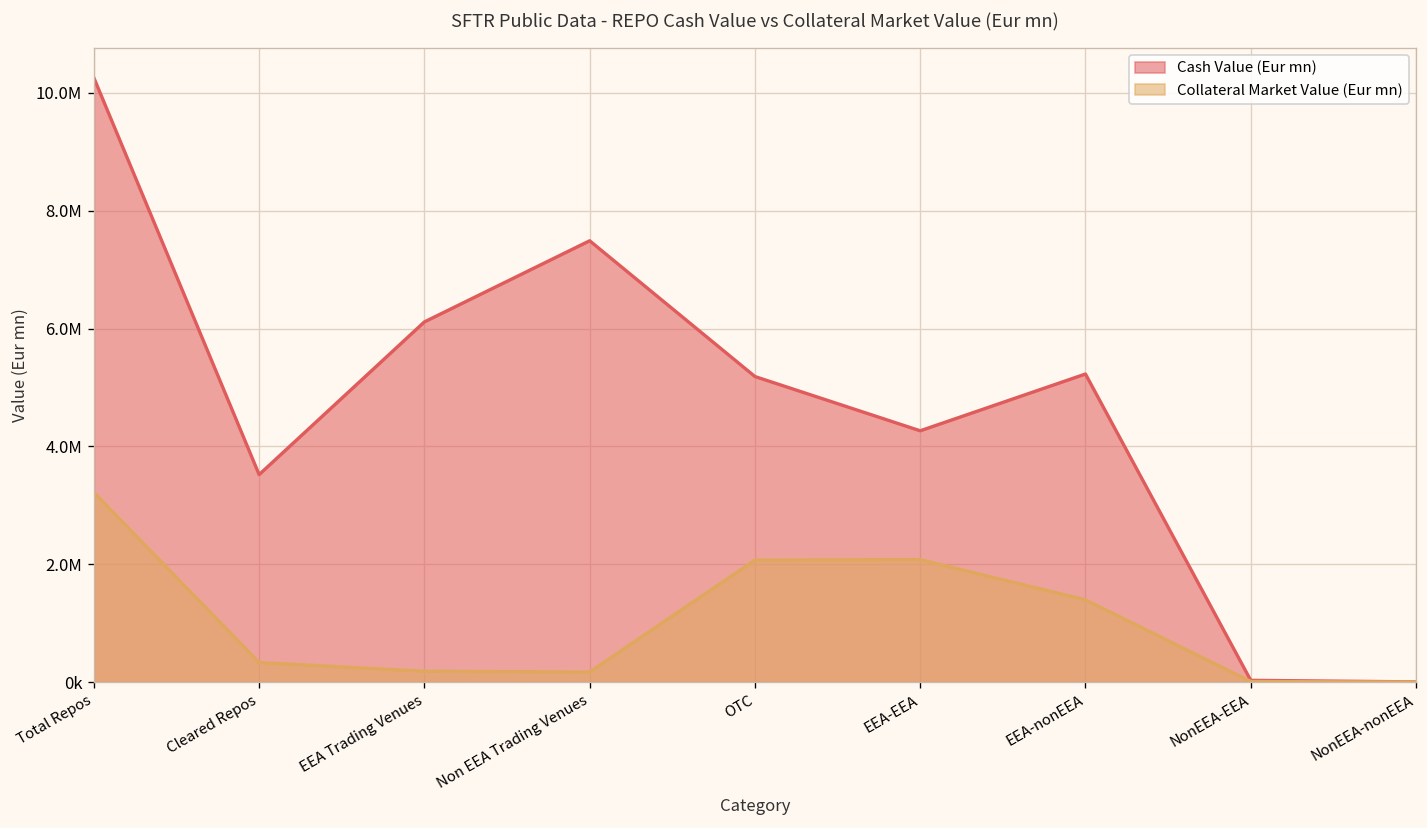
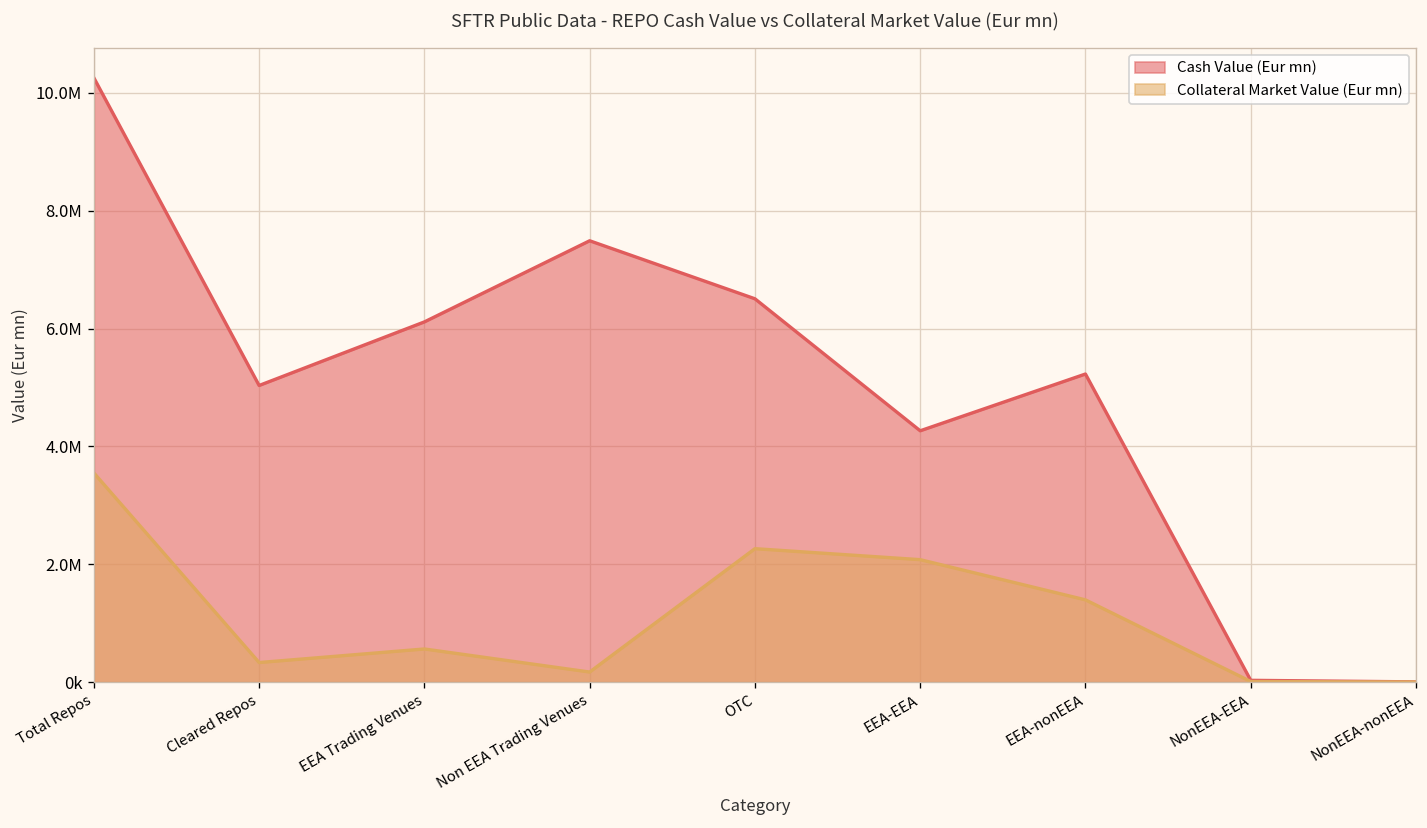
Collateral Market Value (Eur mn), Total Repos: 3200000 -> 3500000
Cash Value (Eur mn), Cleared Repos: 3500000 -> 5000000
Collateral Market Value (Eur mn), EEA Trading Venues: 200000 -> 600000
Cash Value (Eur mn), OTC: 5200000 -> 6500000
Collateral Market Value (Eur mn), OTC: 2100000 -> 2300000
